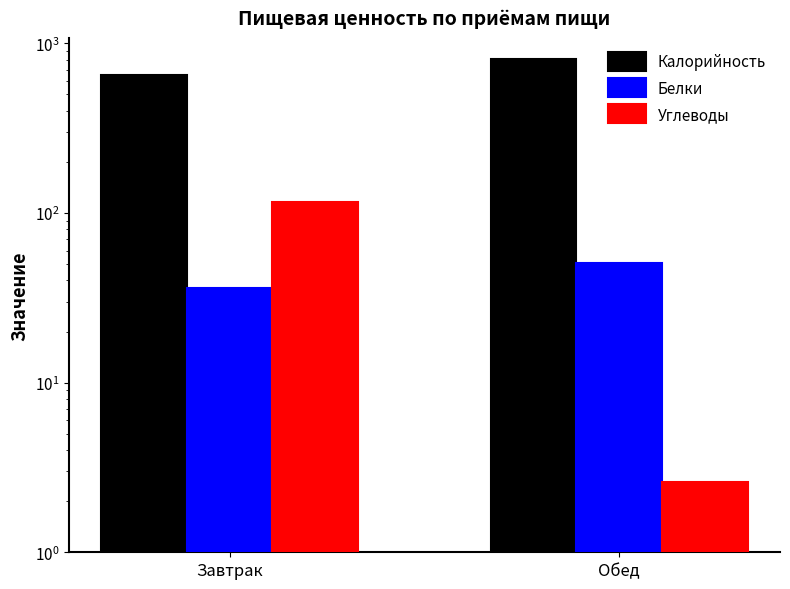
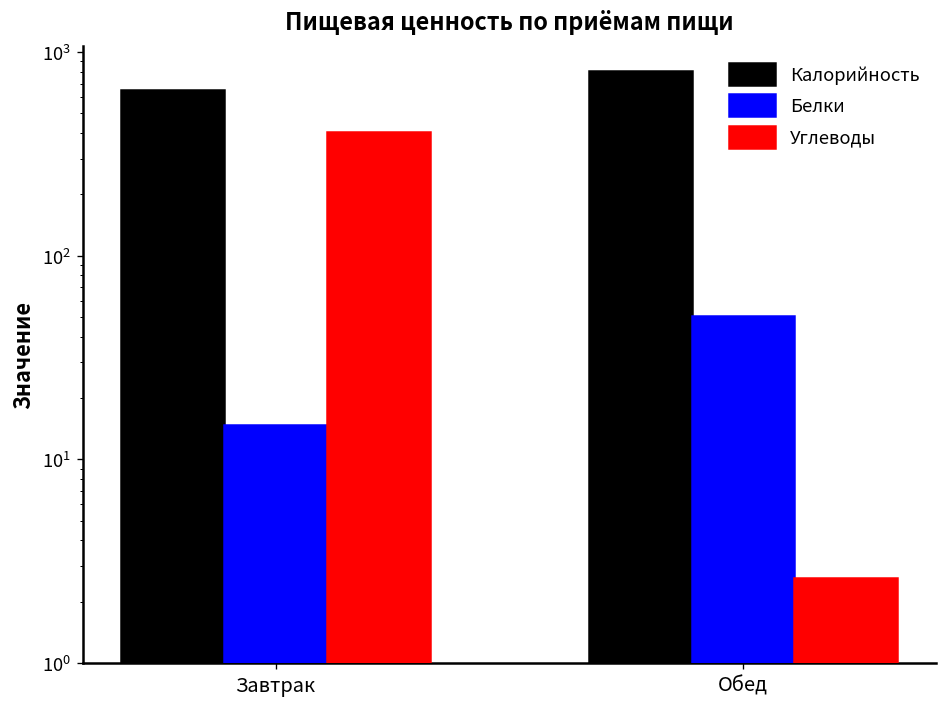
Белки, Завтрак: 36 -> 15
Углеводы, Завтрак: 120 -> 410
